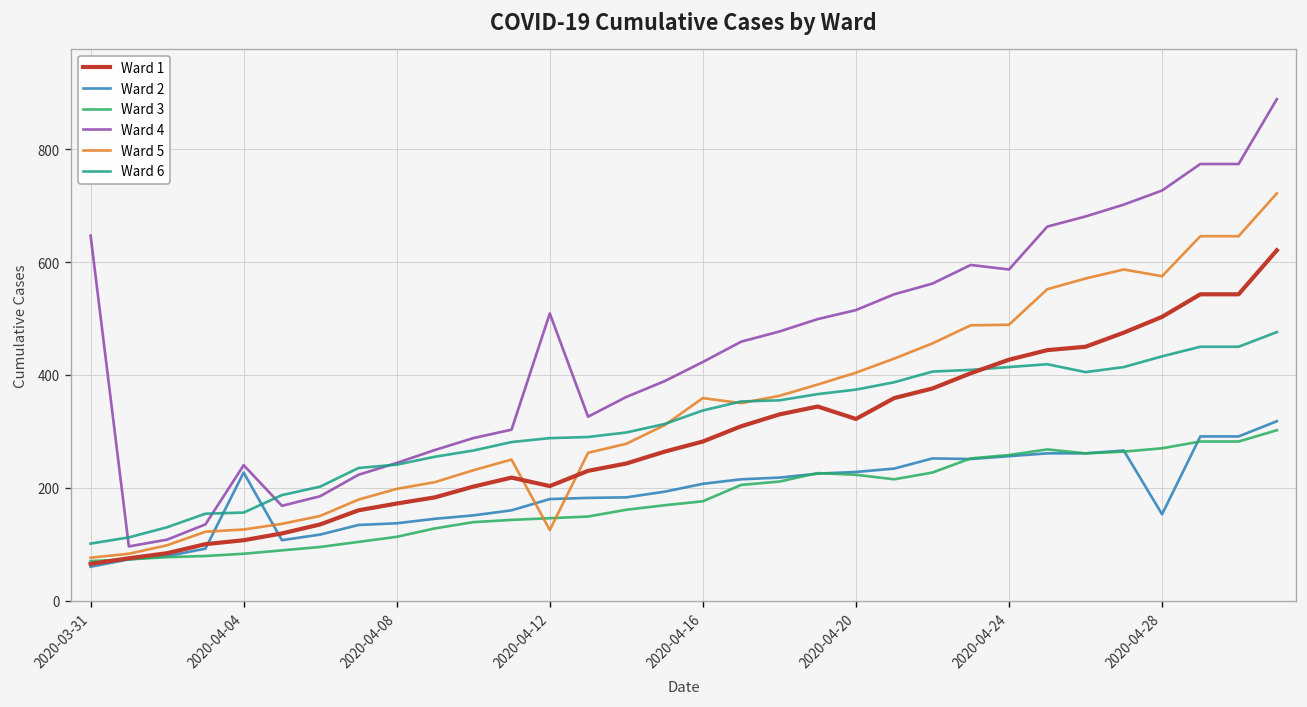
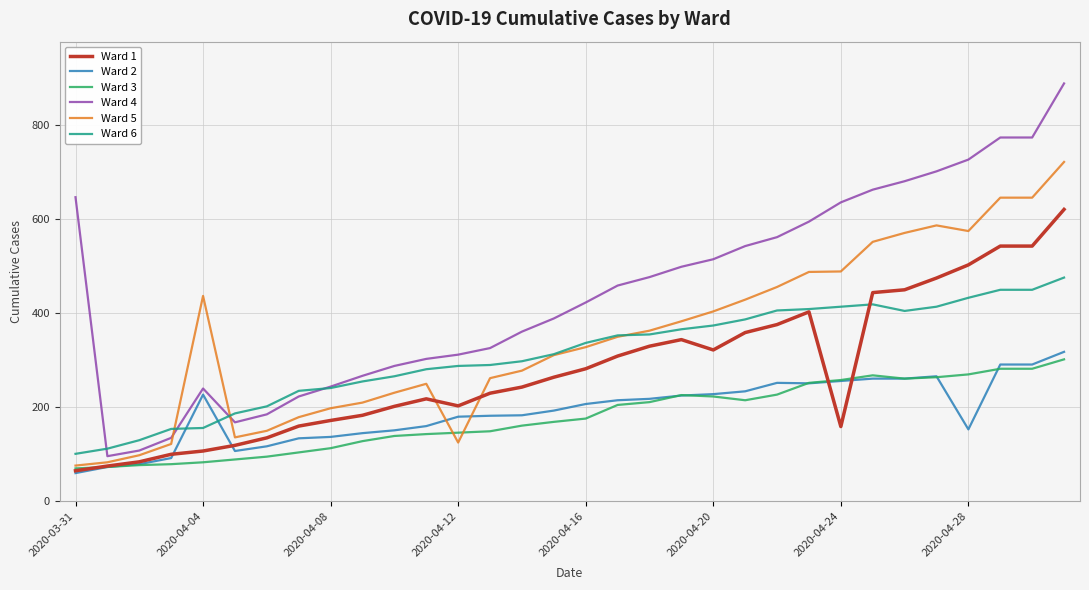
Ward 5, 2020-04-04: 130 -> 440
Ward 4, 2020-04-12: 510 -> 310
Ward 5, 2020-04-16: 360 -> 330
Ward 1, 2020-04-24: 430 -> 160
Ward 4, 2020-04-24: 590 -> 640
